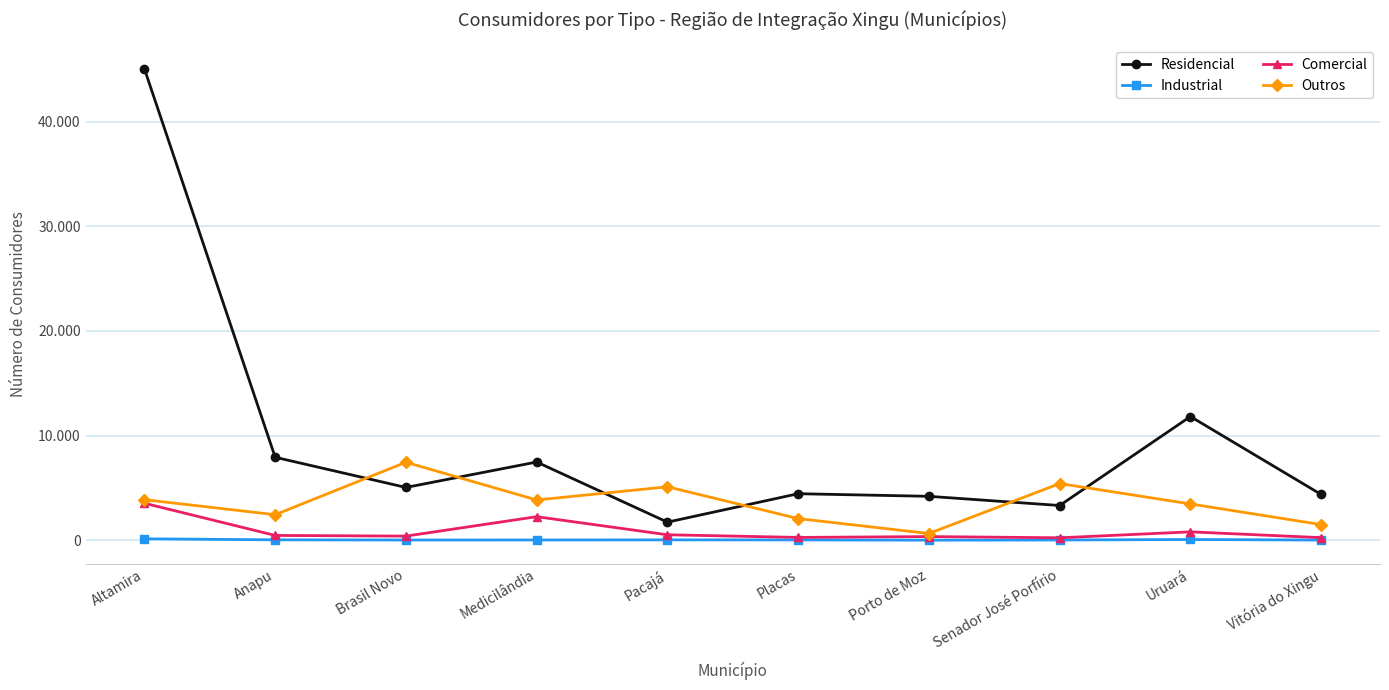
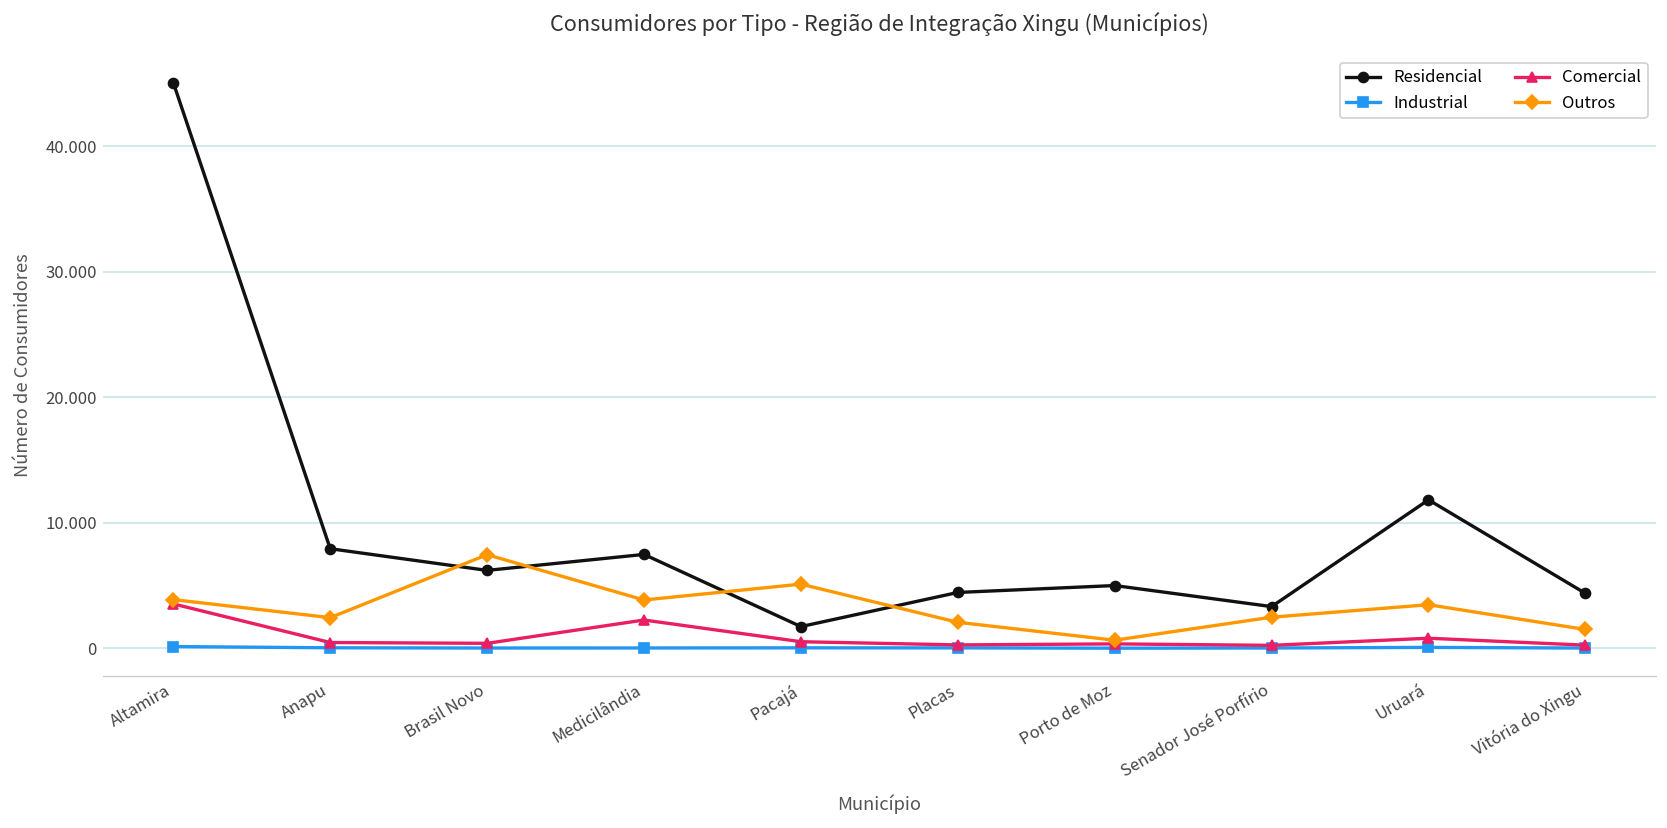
Residencial, Brasil Novo: 5.0 -> 6.2
Residencial, Porto de Moz: 4.2 -> 5.0
Outros, Senador José Porfírio: 5.4 -> 2.5
